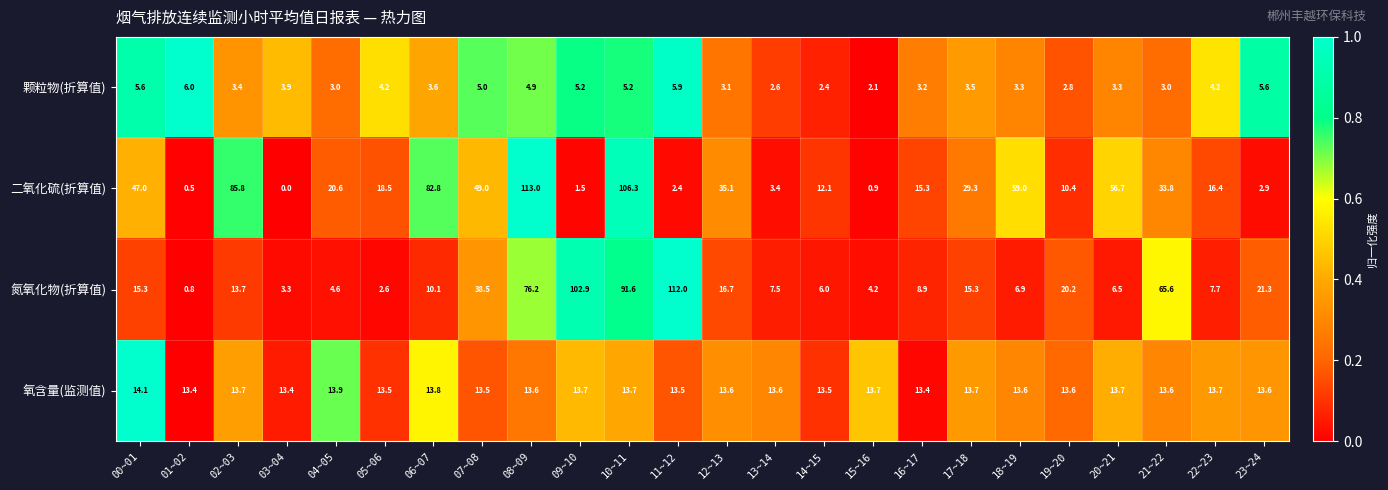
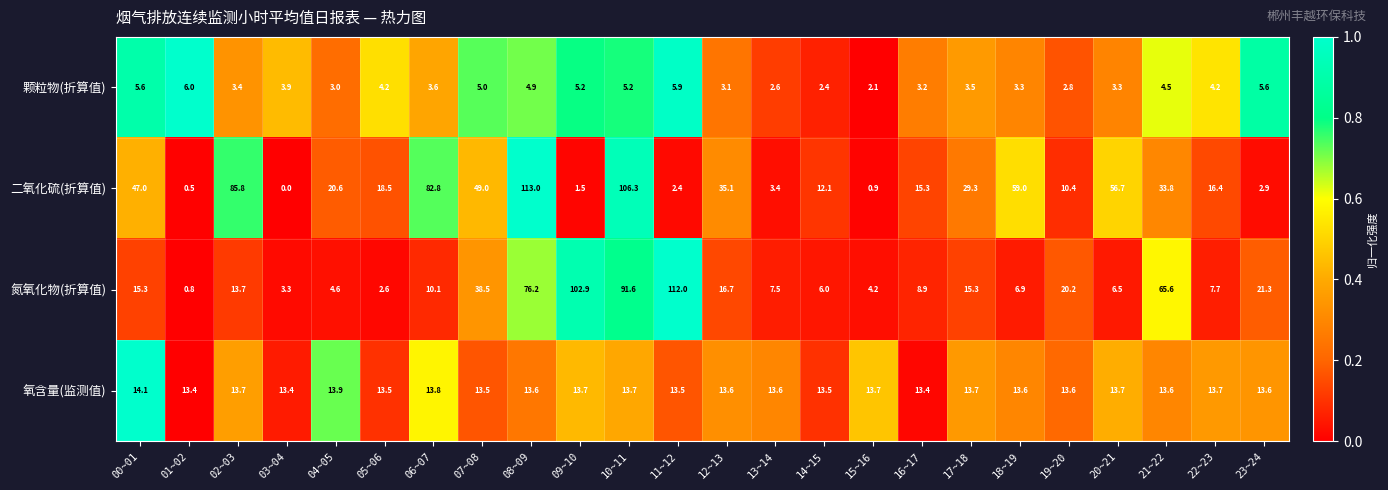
颗粒物(折算值), 21~22: 3.0 -> 4.5
